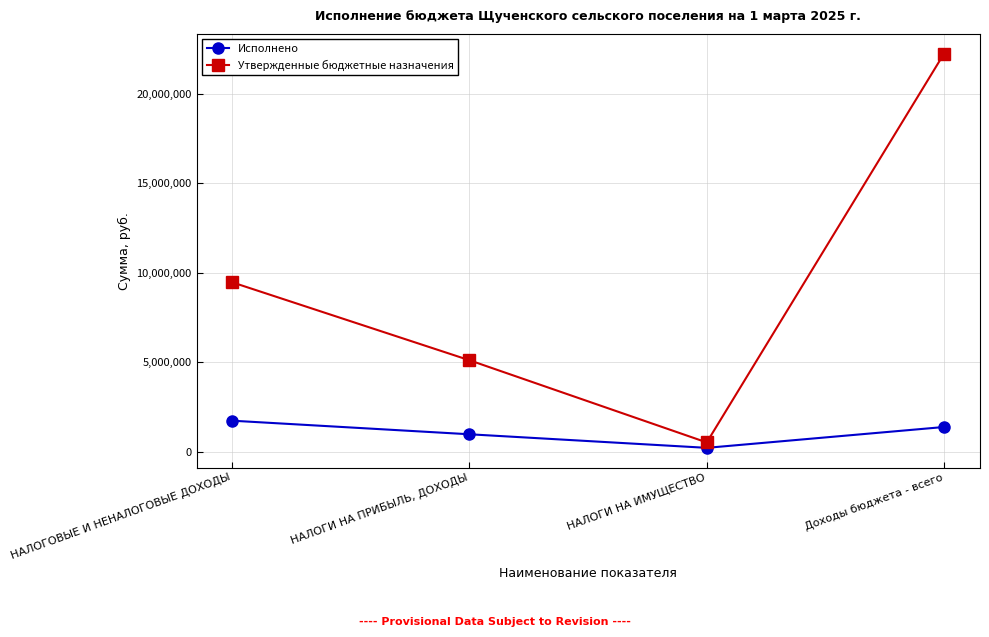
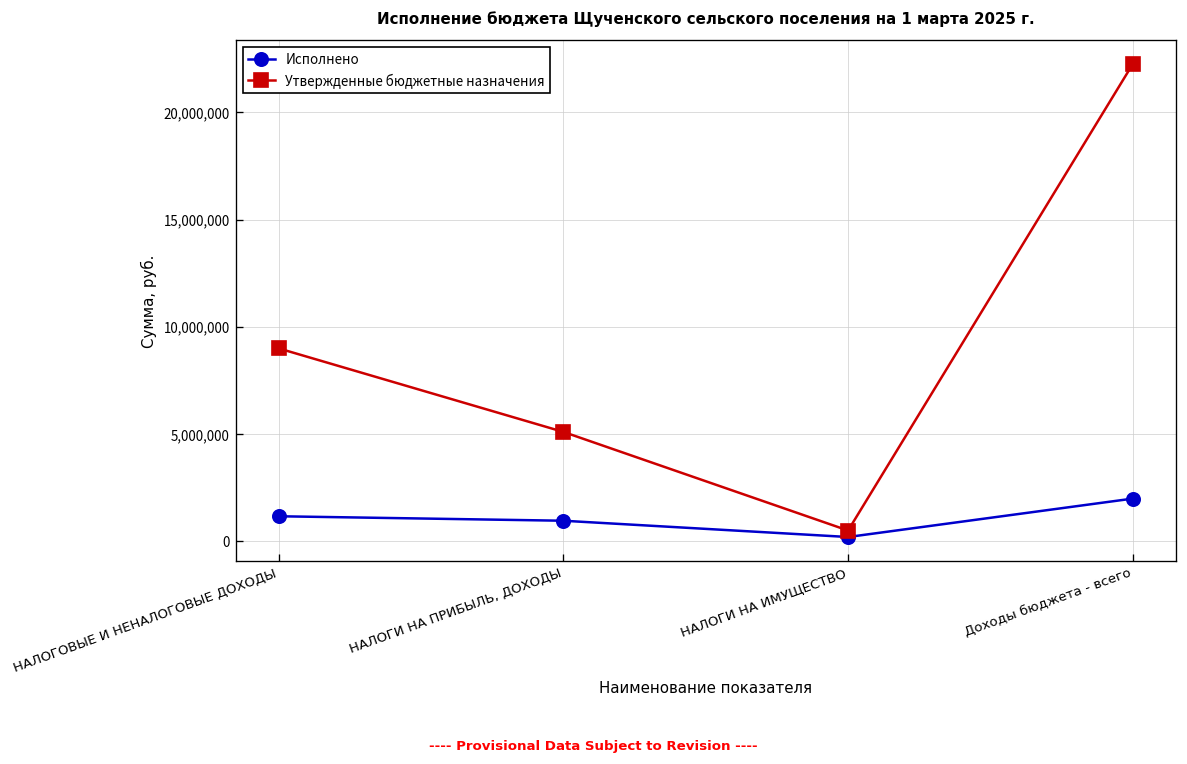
Исполнено, НАЛОГОВЫЕ И НЕНАЛОГОВЫЕ ДОХОДЫ: 1,700,000 -> 1,200,000
Утвержденные бюджетные назначения, НАЛОГОВЫЕ И НЕНАЛОГОВЫЕ ДОХОДЫ: 9,500,000 -> 9,000,000
Исполнено, Доходы бюджета - всего: 1,400,000 -> 2,000,000
